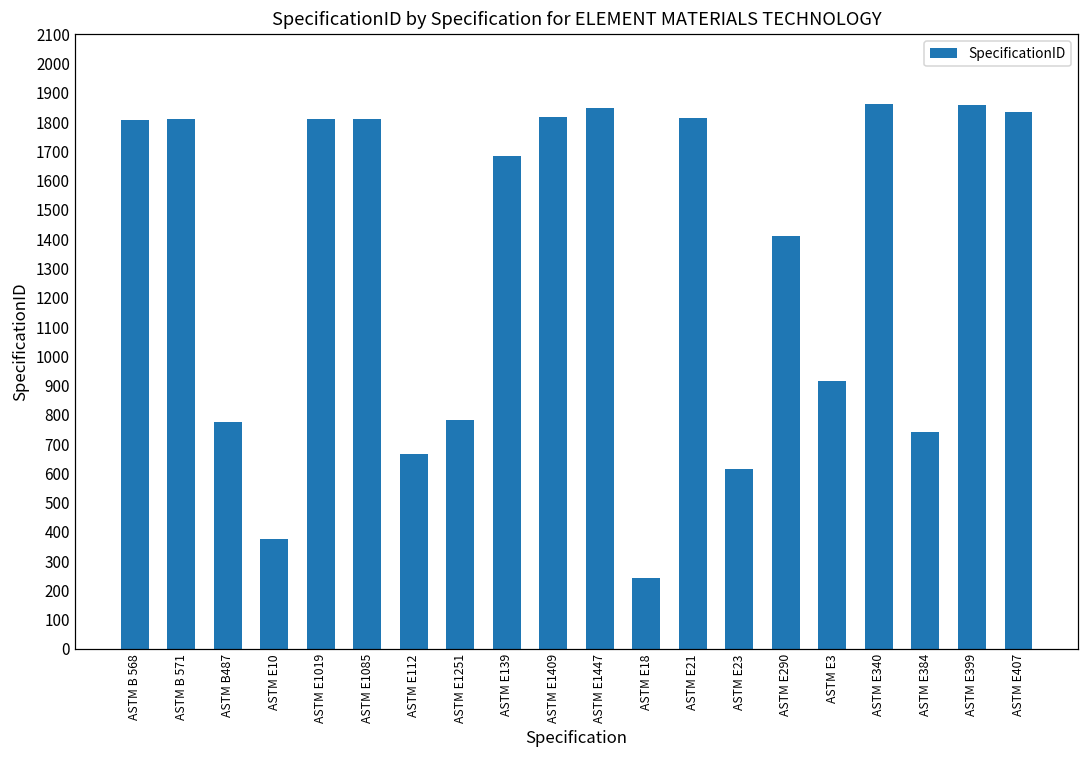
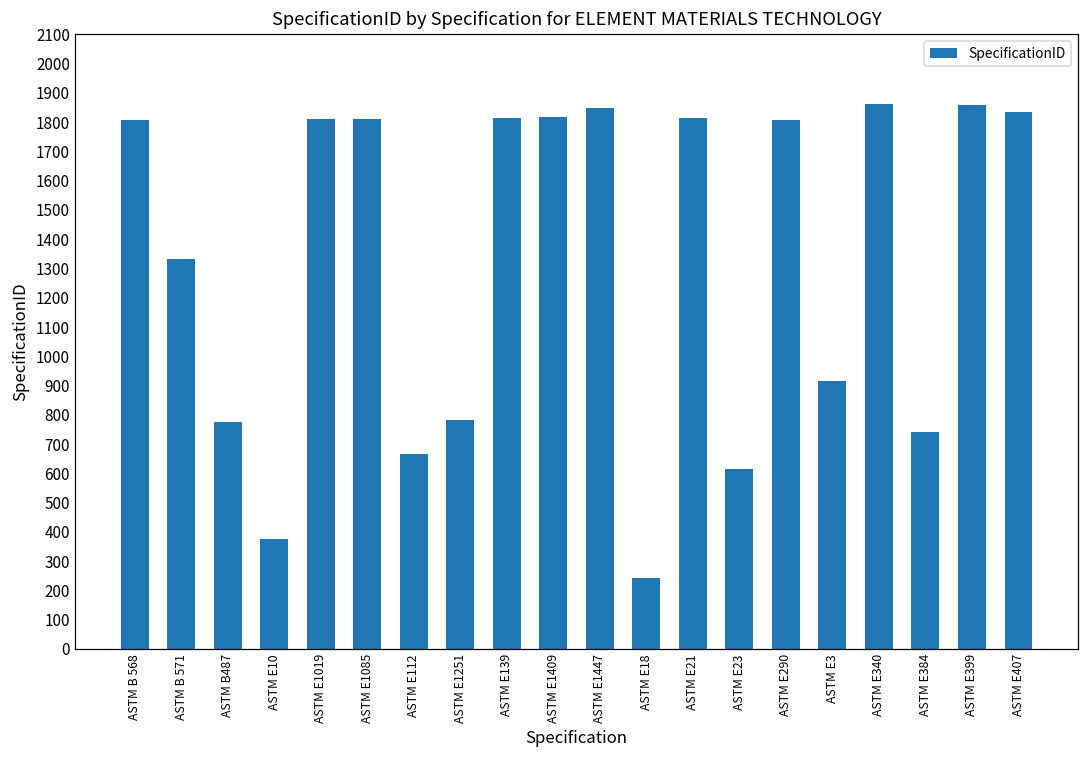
ASTM B 571: 1810 -> 1330
ASTM E139: 1680 -> 1810
ASTM E290: 1410 -> 1810
